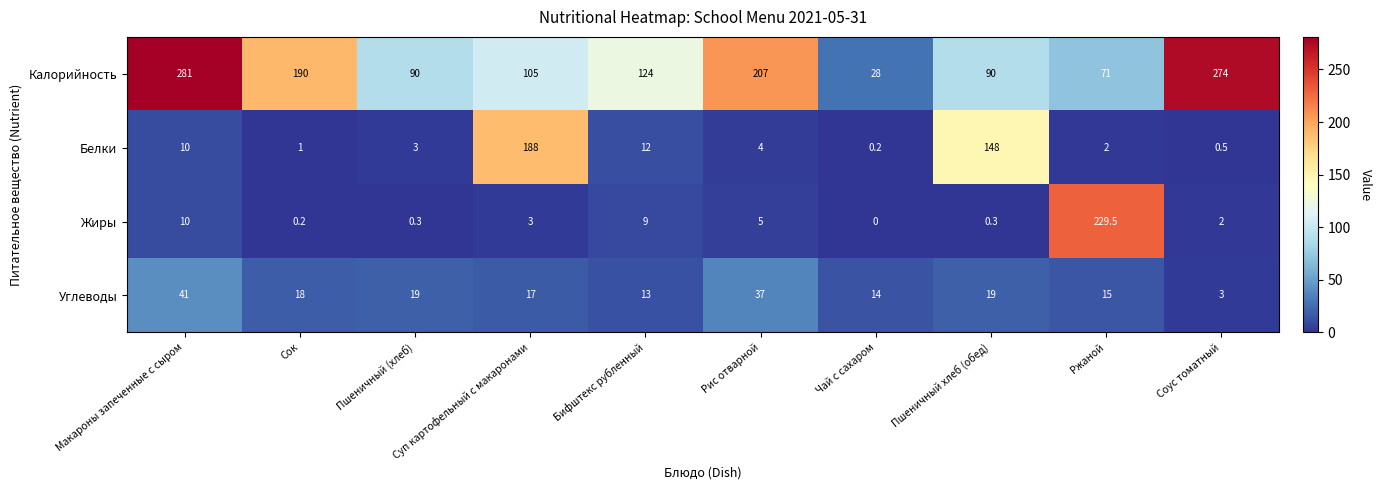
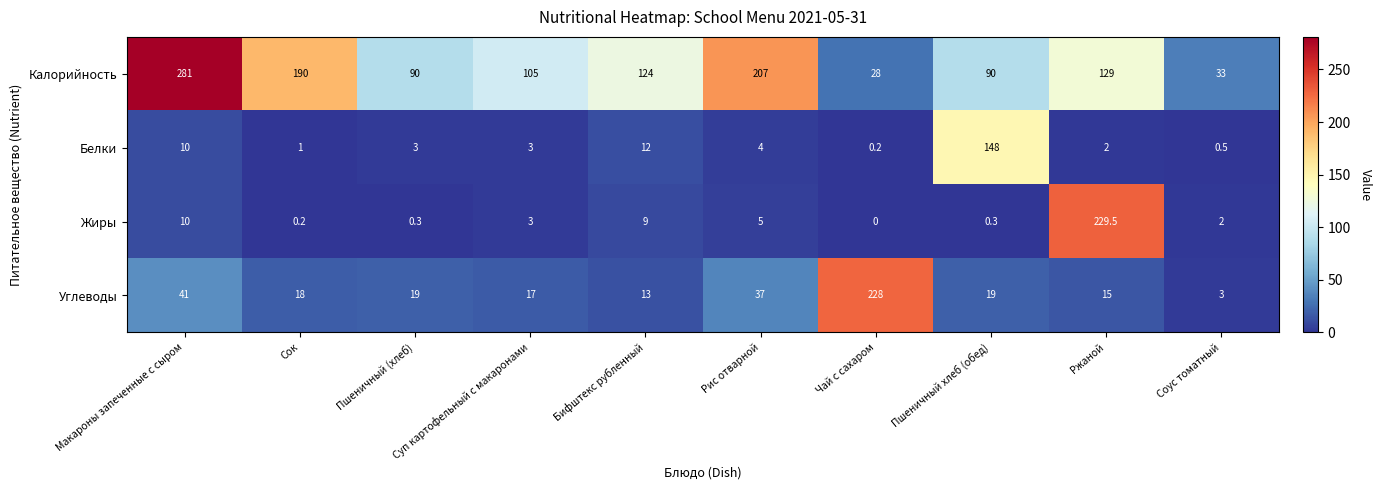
Калорийность, Ржаной: 71 -> 129
Калорийность, Соус томатный: 274 -> 33
Белки, Суп картофельный с макаронами: 188 -> 3
Углеводы, Чай с сахаром: 14 -> 228
